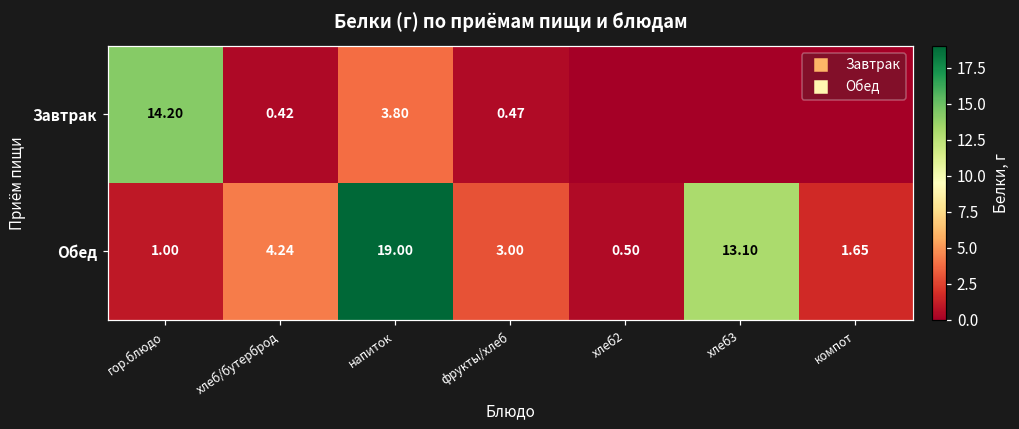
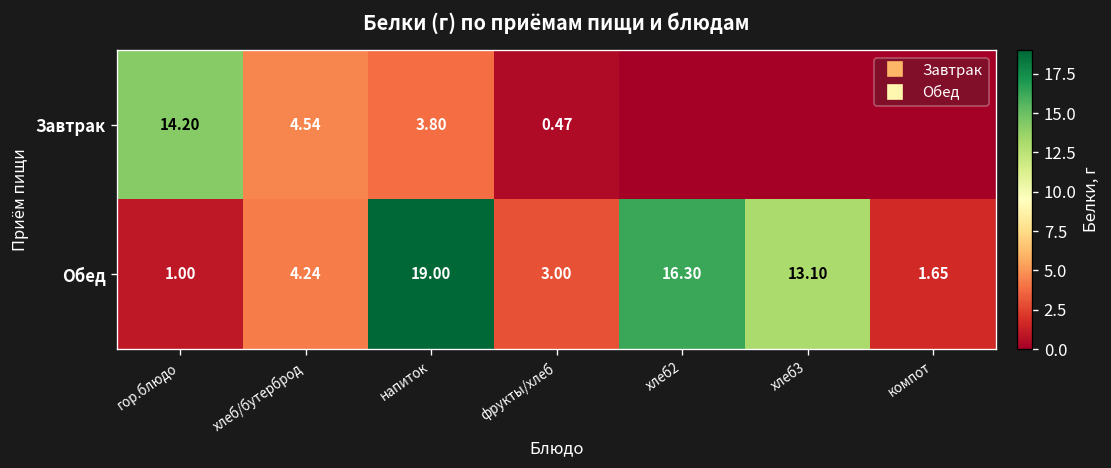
Завтрак, хлеб/бутерброд: 0.42 -> 4.54
Обед, хлеб2: 0.50 -> 16.30
